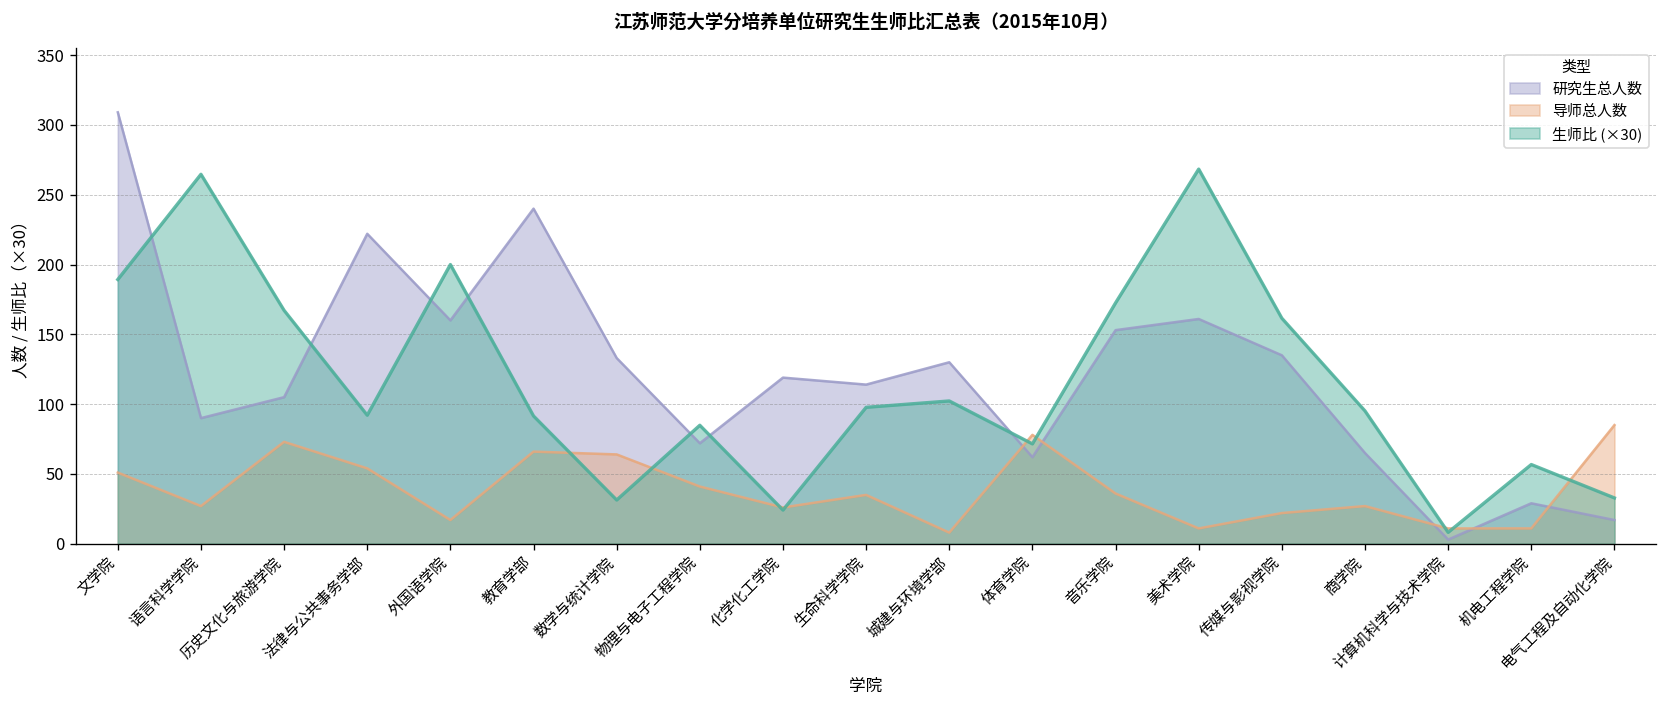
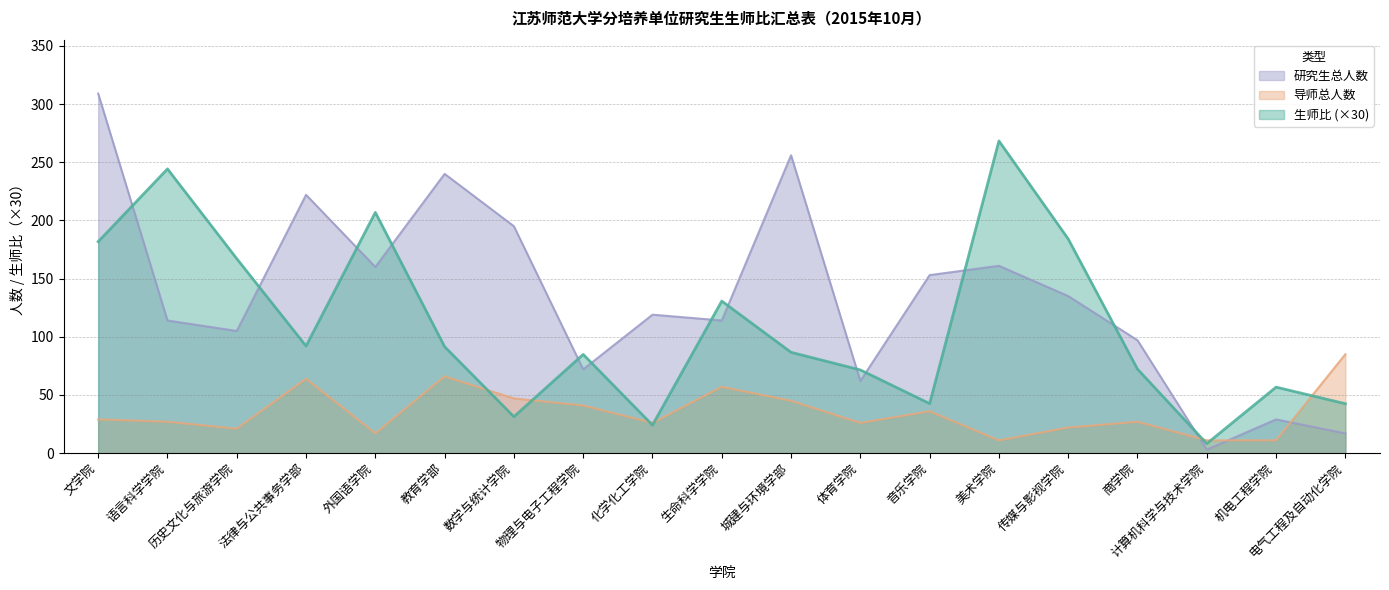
导师总人数, 文学院: 51 -> 29
生师比 (×30), 文学院: 189 -> 182
研究生总人数, 语言科学学院: 90 -> 114
生师比 (×30), 语言科学学院: 265 -> 244
导师总人数, 历史文化与旅游学院: 73 -> 21
导师总人数, 法律与公共事务学部: 54 -> 64
生师比 (×30), 外国语学院: 200 -> 207
研究生总人数, 数学与统计学院: 133 -> 195
导师总人数, 数学与统计学院: 64 -> 47
导师总人数, 生命科学学院: 35 -> 57
生师比 (×30), 生命科学学院: 98 -> 131
研究生总人数, 城建与环境学部: 130 -> 256
导师总人数, 城建与环境学部: 8 -> 45
生师比 (×30), 城建与环境学部: 102 -> 87
导师总人数, 体育学院: 78 -> 26
生师比 (×30), 音乐学院: 173 -> 43
生师比 (×30), 传媒与影视学院: 162 -> 184
研究生总人数, 商学院: 65 -> 97
生师比 (×30), 商学院: 95 -> 72
生师比 (×30), 电气工程及自动化学院: 33 -> 43
